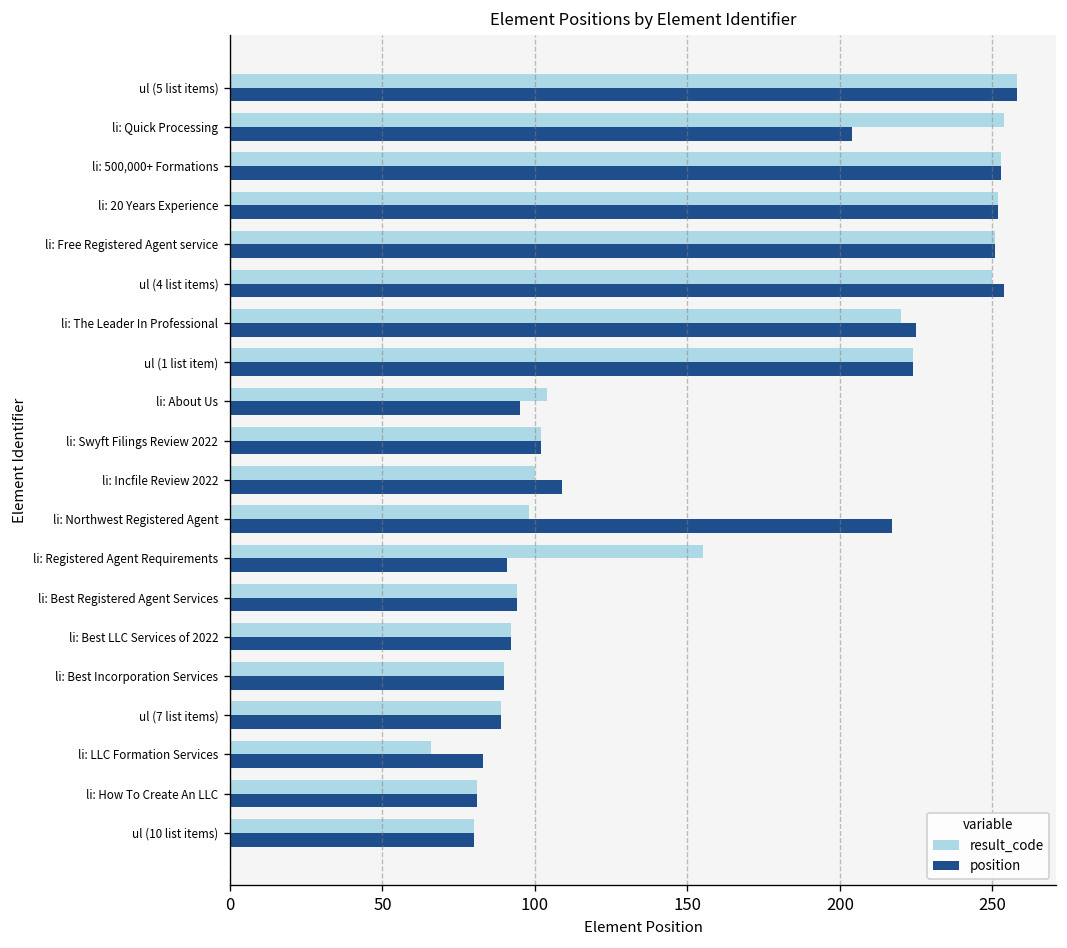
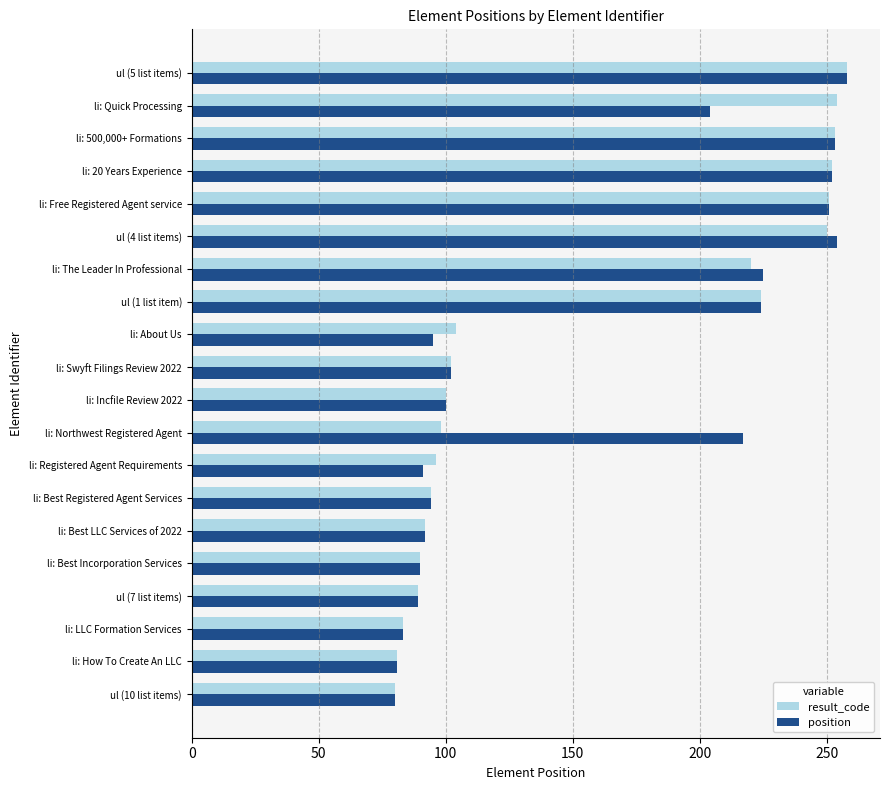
position, li: Incfile Review 2022: 109 -> 100
result_code, li: Registered Agent Requirements: 155 -> 96
result_code, li: LLC Formation Services: 66 -> 83
